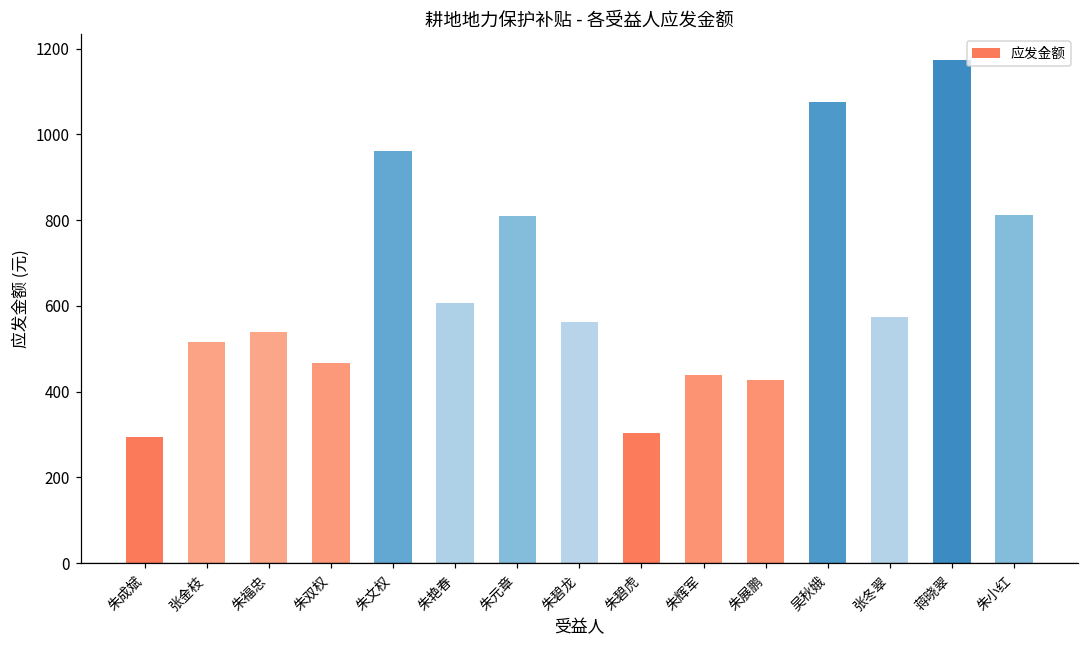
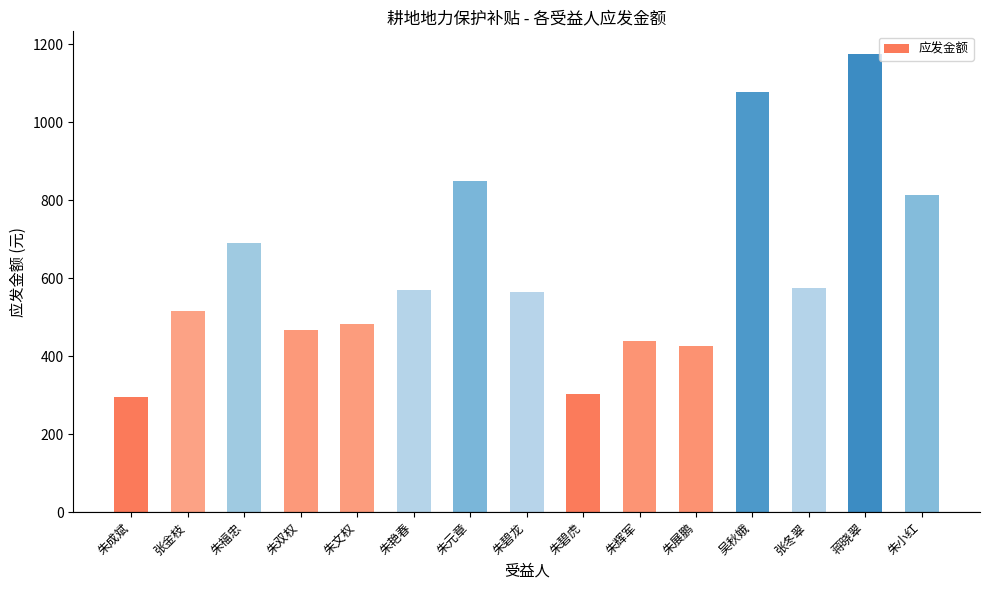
朱福忠: 540 -> 690
朱文权: 960 -> 480
朱艳春: 610 -> 570
朱元章: 810 -> 850
